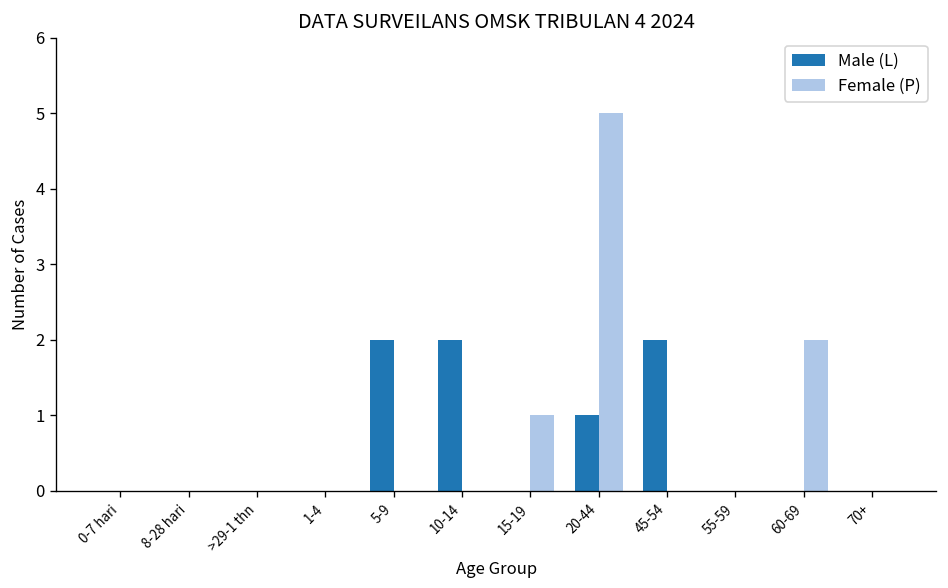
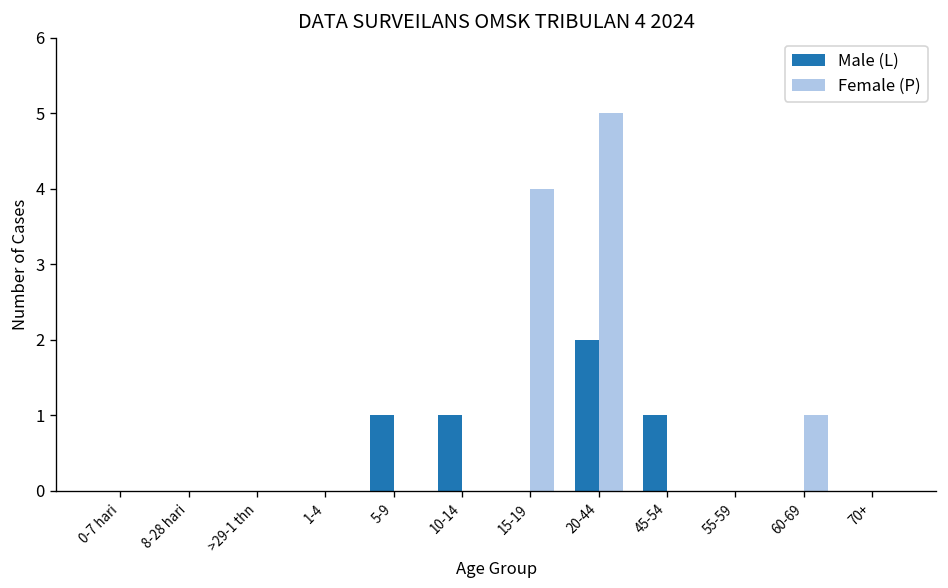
Male (L), 5-9: 2 -> 1
Male (L), 10-14: 2 -> 1
Female (P), 15-19: 1 -> 4
Male (L), 20-44: 1 -> 2
Male (L), 45-54: 2 -> 1
Female (P), 60-69: 2 -> 1
